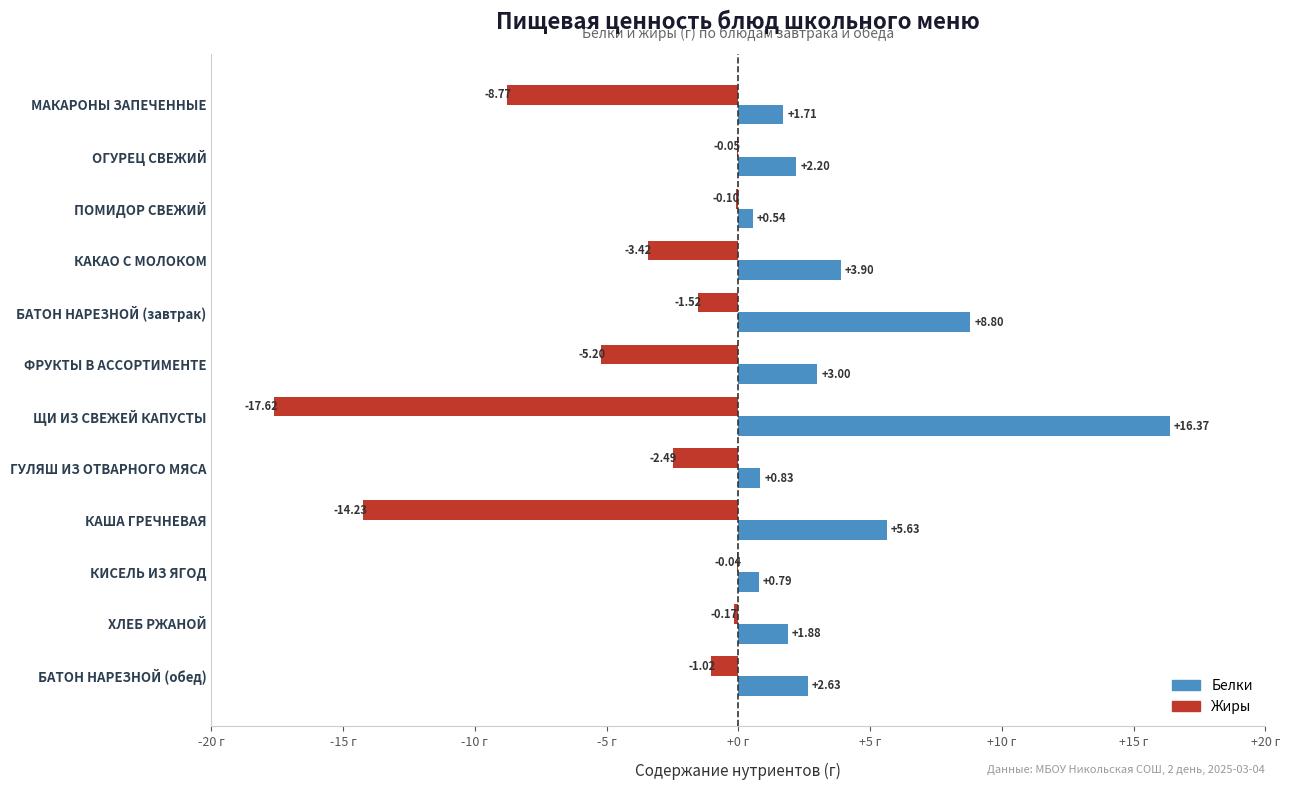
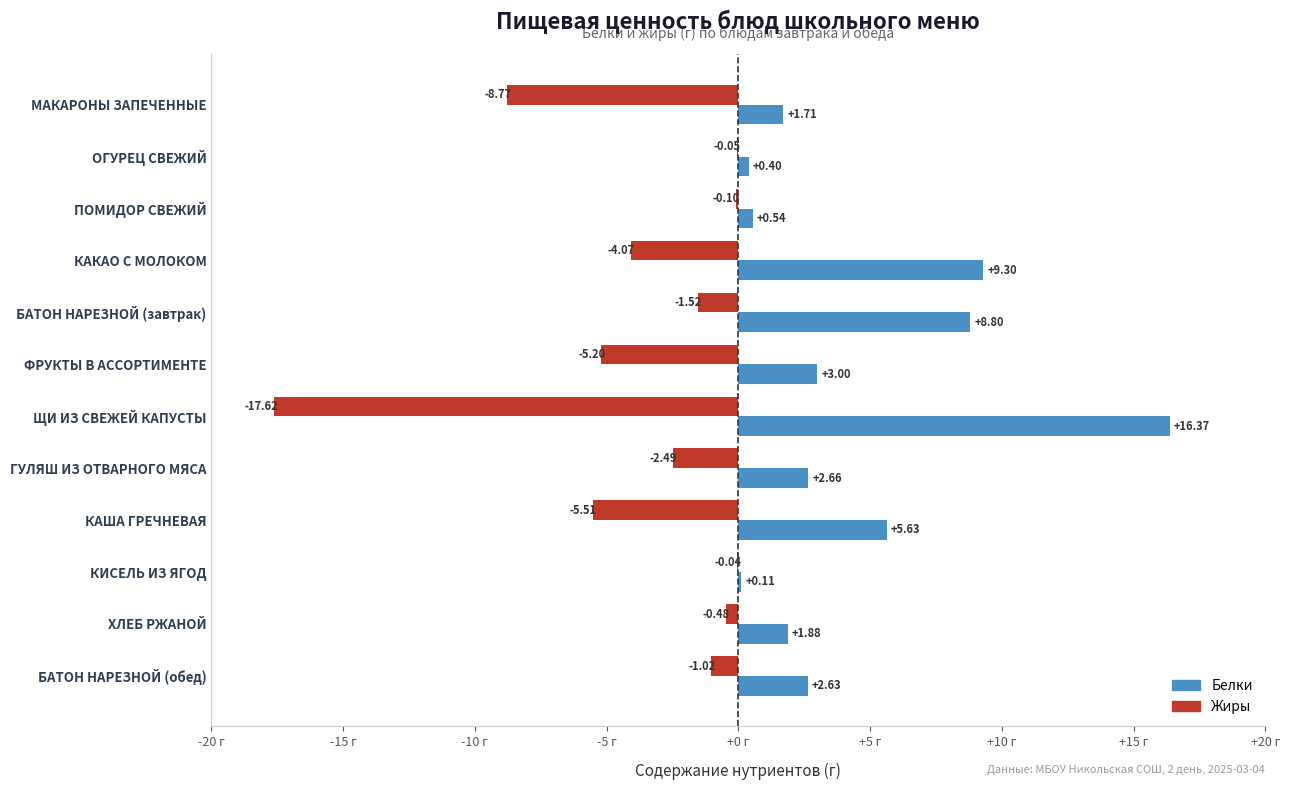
Белки, ОГУРЕЦ СВЕЖИЙ: +2.20 -> +0.40
Жиры, КАКАО С МОЛОКОМ: -3.42 -> -4.07
Белки, КАКАО С МОЛОКОМ: +3.90 -> +9.30
Белки, ГУЛЯШ ИЗ ОТВАРНОГО МЯСА: +0.83 -> +2.66
Жиры, КАША ГРЕЧНЕВАЯ: -14.23 -> -5.51
Белки, КИСЕЛЬ ИЗ ЯГОД: +0.79 -> +0.11
Жиры, ХЛЕБ РЖАНОЙ: -0.17 -> -0.48
